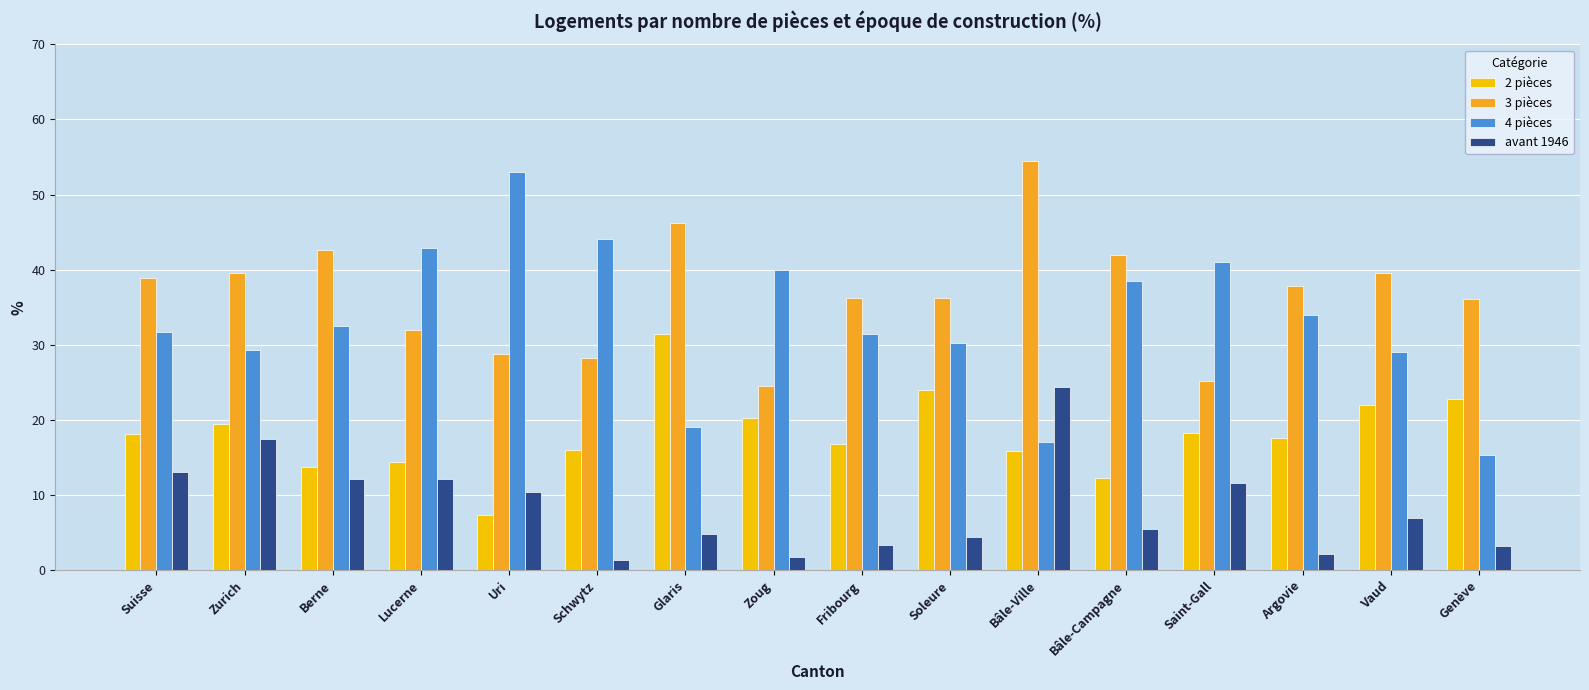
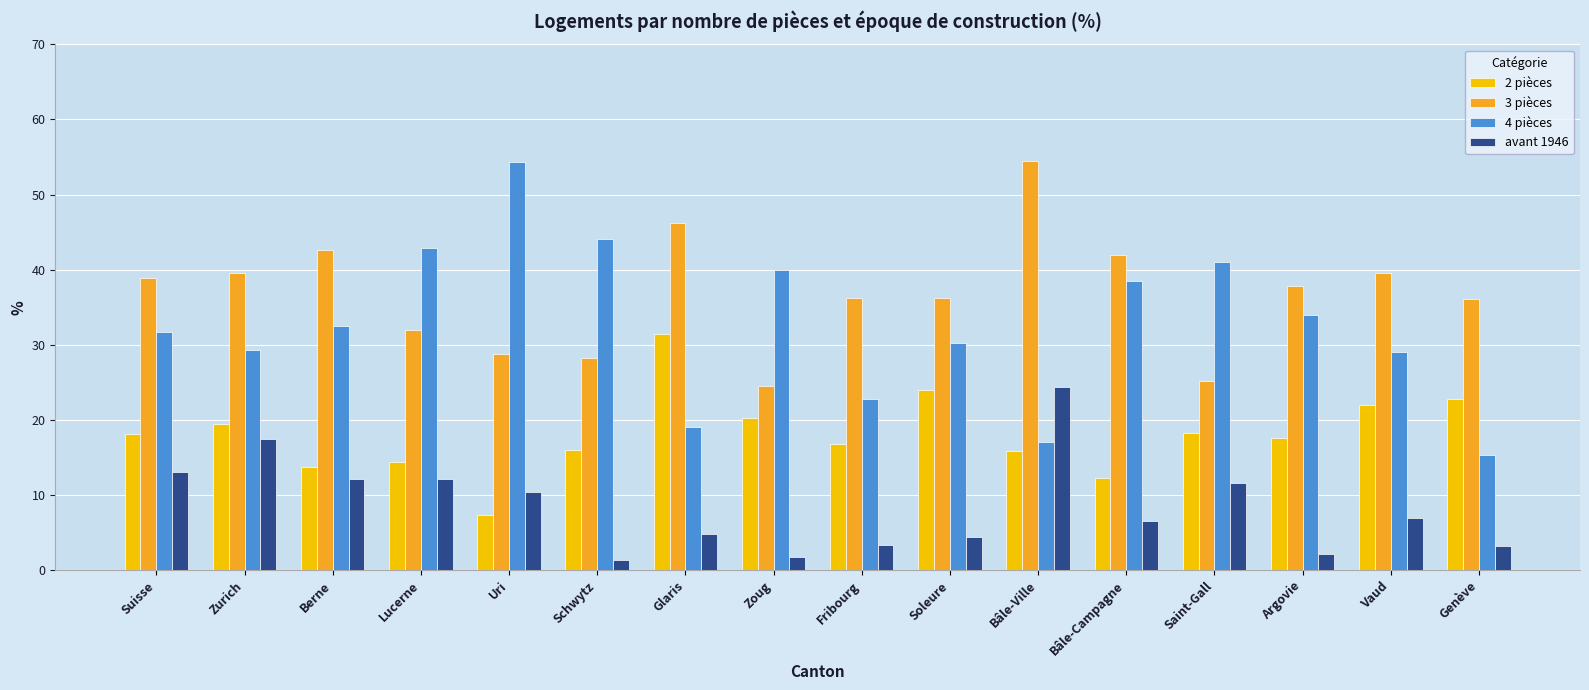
4 pièces, Uri: 53 -> 54
4 pièces, Fribourg: 32 -> 23
avant 1946, Bâle-Campagne: 6 -> 7
